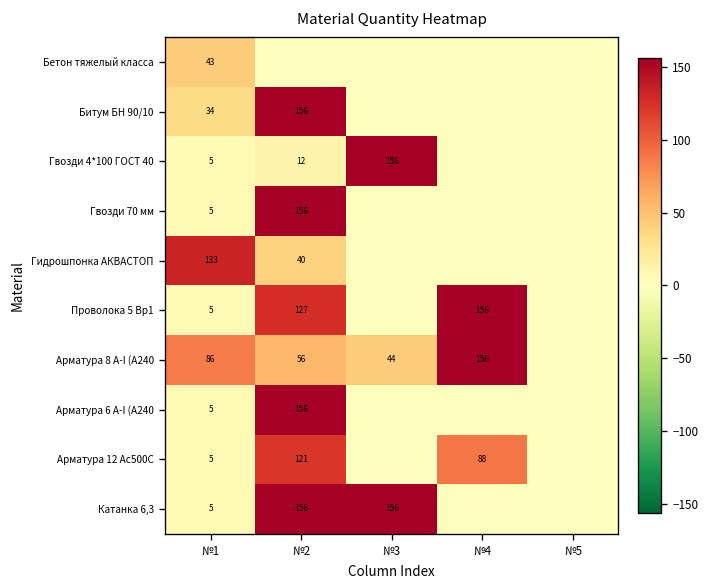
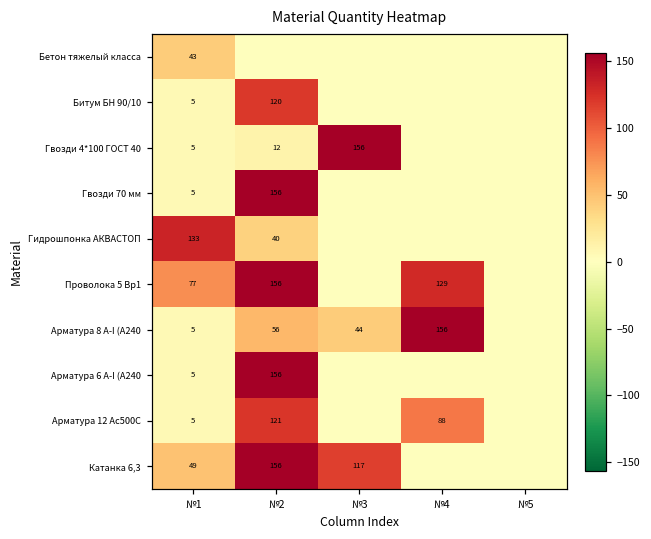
Битум БН 90/10, №1: 34 -> 5
Битум БН 90/10, №2: 156 -> 120
Проволока 5 Вр1, №1: 5 -> 77
Проволока 5 Вр1, №2: 127 -> 156
Проволока 5 Вр1, №4: 156 -> 129
Арматура 8 А-I (А240, №1: 86 -> 5
Катанка 6,3, №1: 5 -> 49
Катанка 6,3, №3: 156 -> 117
